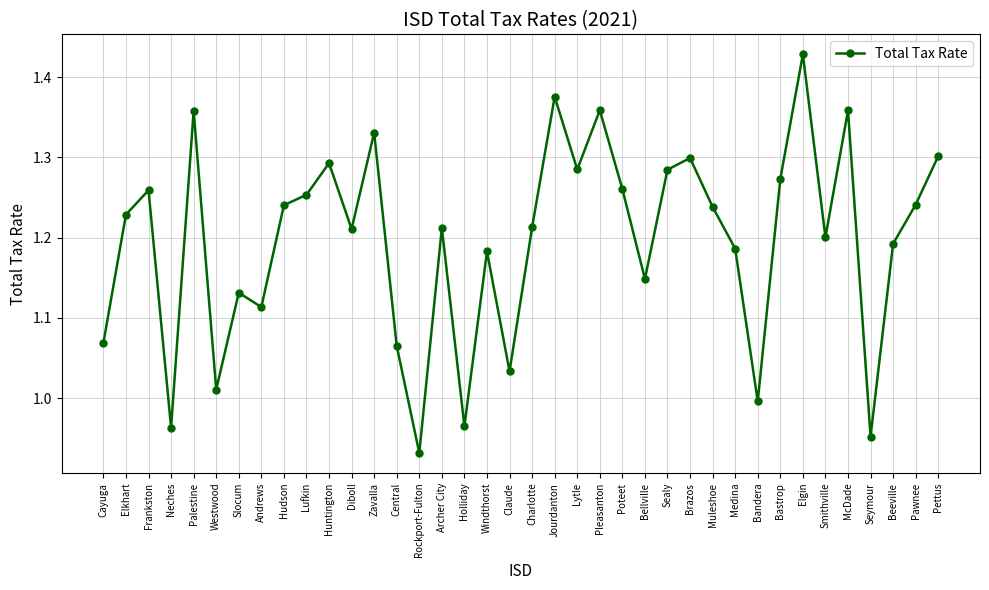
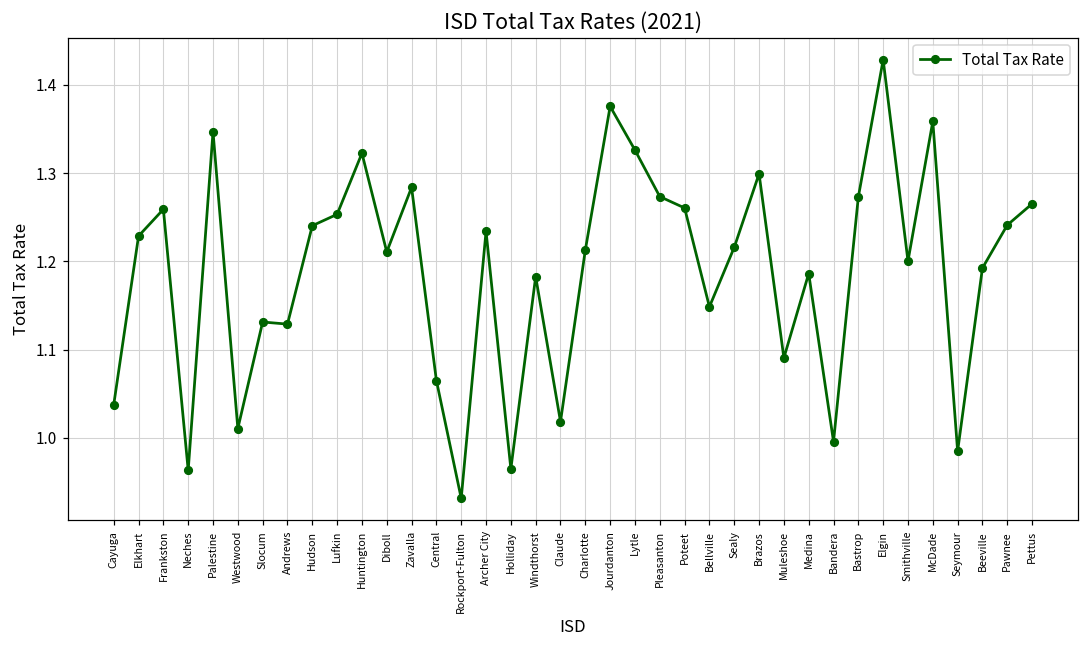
Cayuga: 1.07 -> 1.04
Palestine: 1.36 -> 1.35
Andrews: 1.11 -> 1.13
Huntington: 1.29 -> 1.32
Zavalla: 1.33 -> 1.28
Archer City: 1.21 -> 1.23
Claude: 1.03 -> 1.02
Lytle: 1.28 -> 1.33
Pleasanton: 1.36 -> 1.27
Sealy: 1.28 -> 1.22
Muleshoe: 1.24 -> 1.09
Seymour: 0.95 -> 0.99
Pettus: 1.30 -> 1.27
